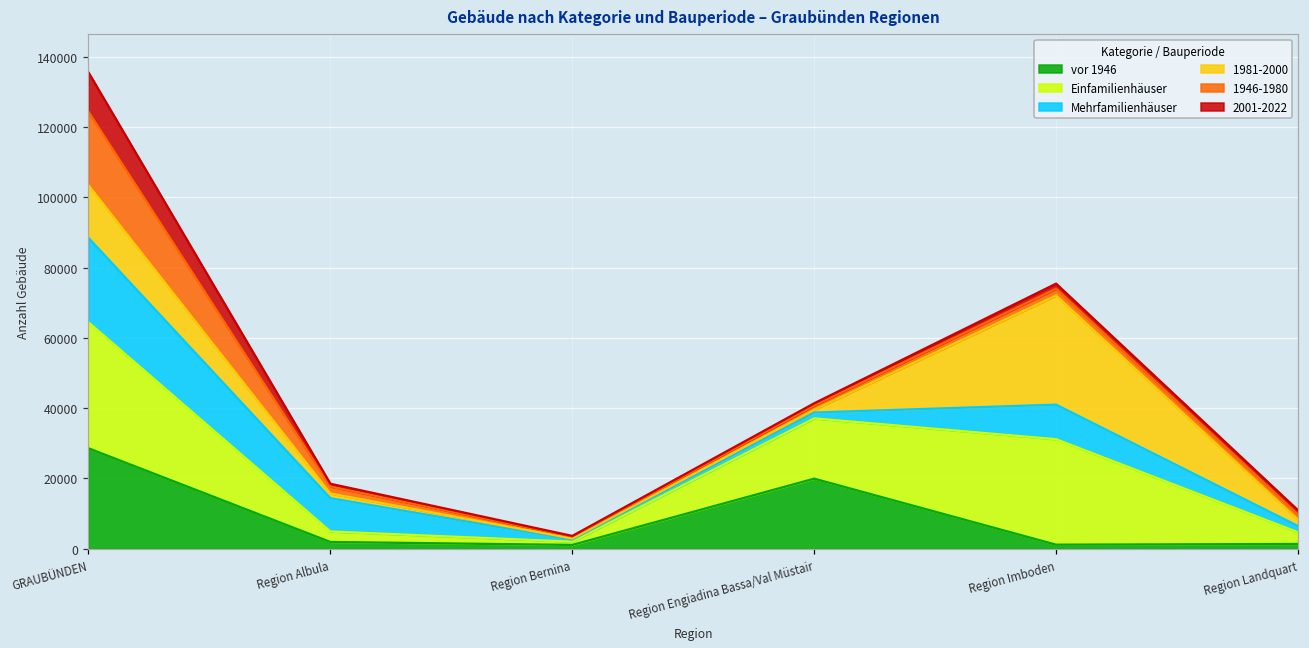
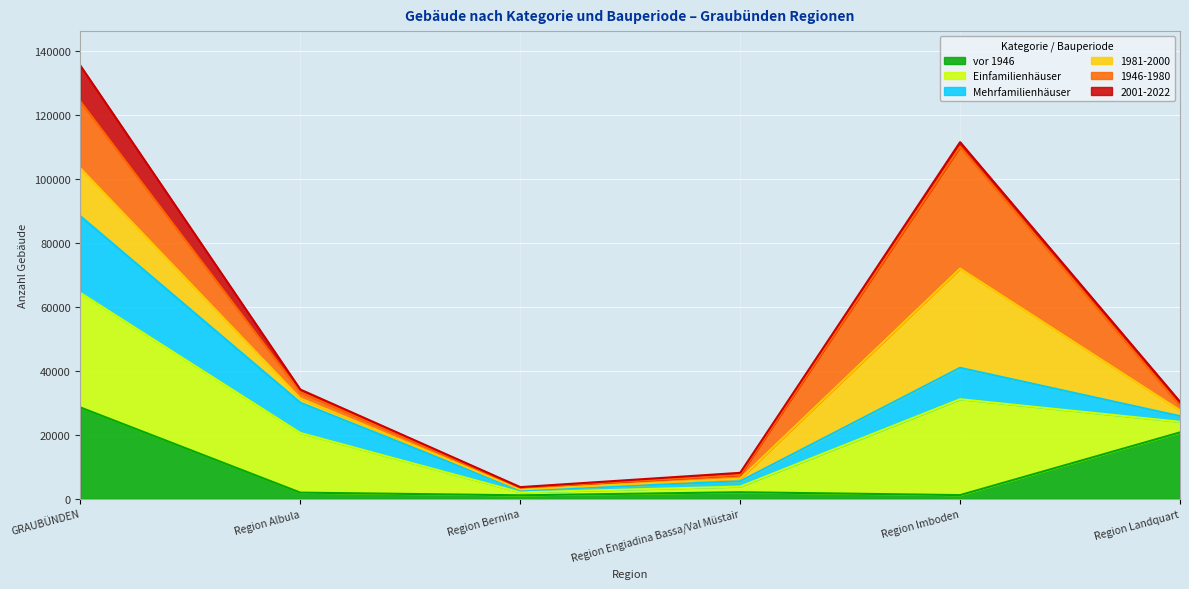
Einfamilienhäuser, Region Albula: 3000 -> 19000
vor 1946, Region Engiadina Bassa/Val Müstair: 20000 -> 2000
Einfamilienhäuser, Region Engiadina Bassa/Val Müstair: 17000 -> 2000
1946-1980, Region Imboden: 2000 -> 38000
vor 1946, Region Landquart: 1000 -> 21000
